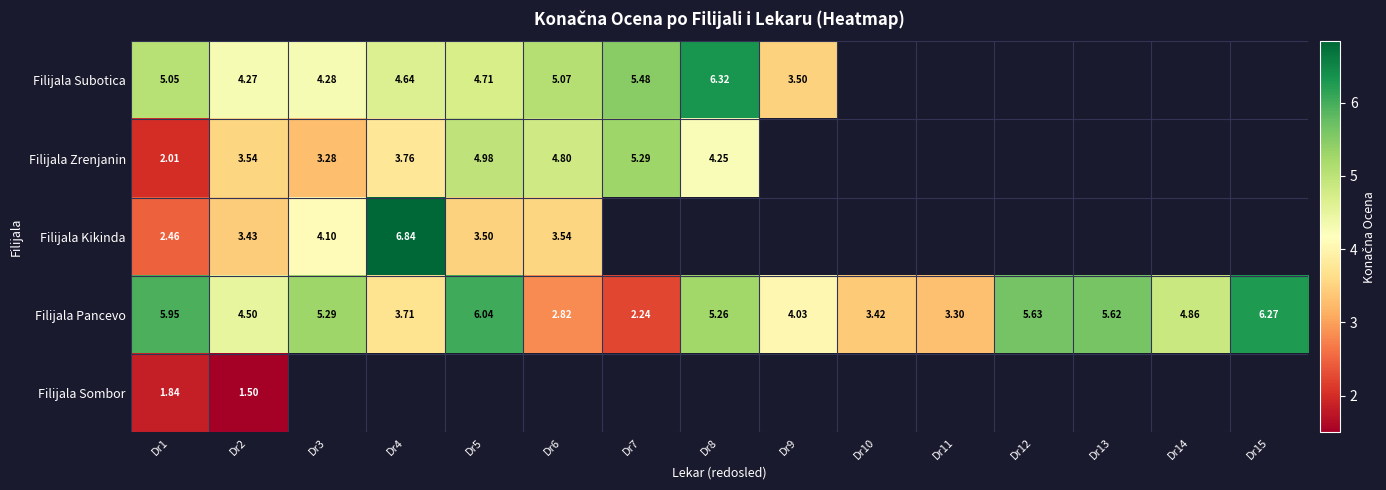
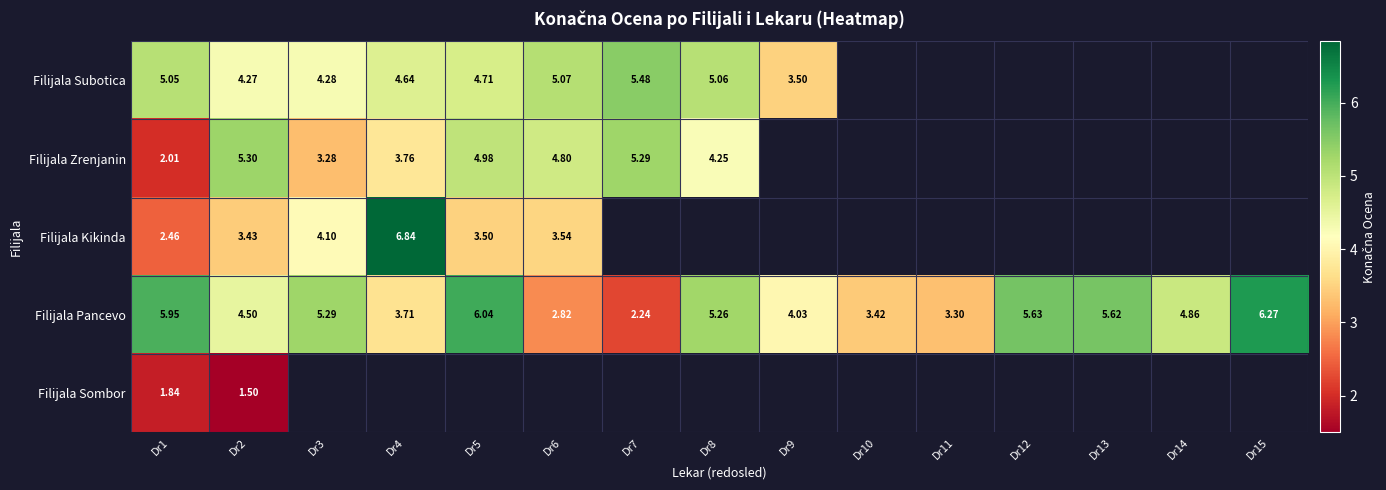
Filijala Subotica, Dr8: 6.32 -> 5.06
Filijala Zrenjanin, Dr2: 3.54 -> 5.30
